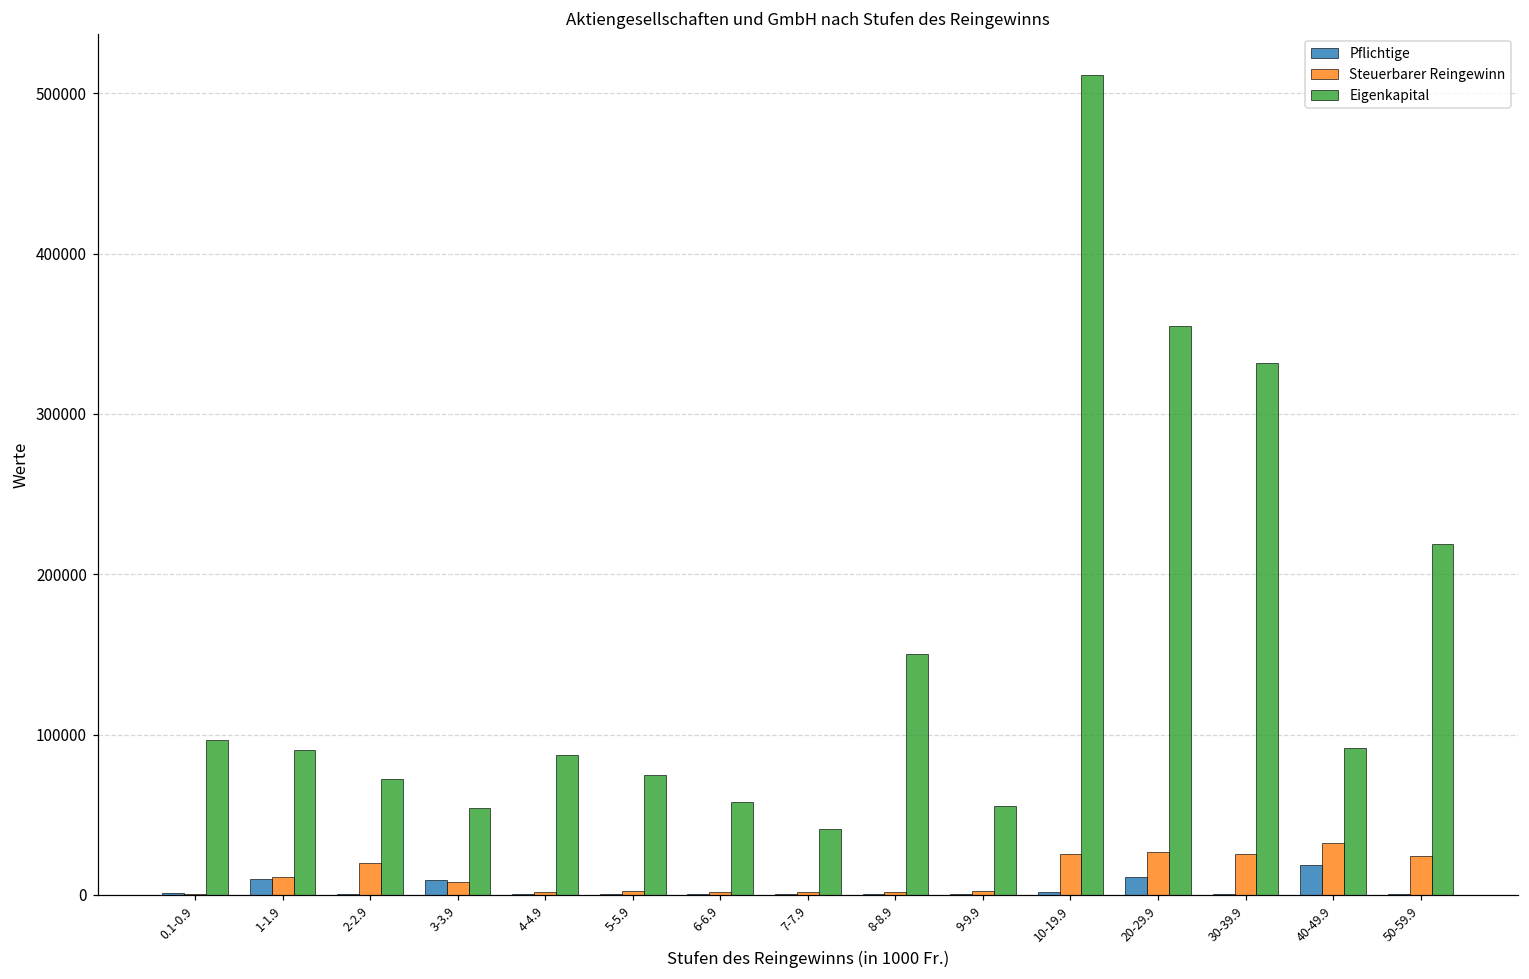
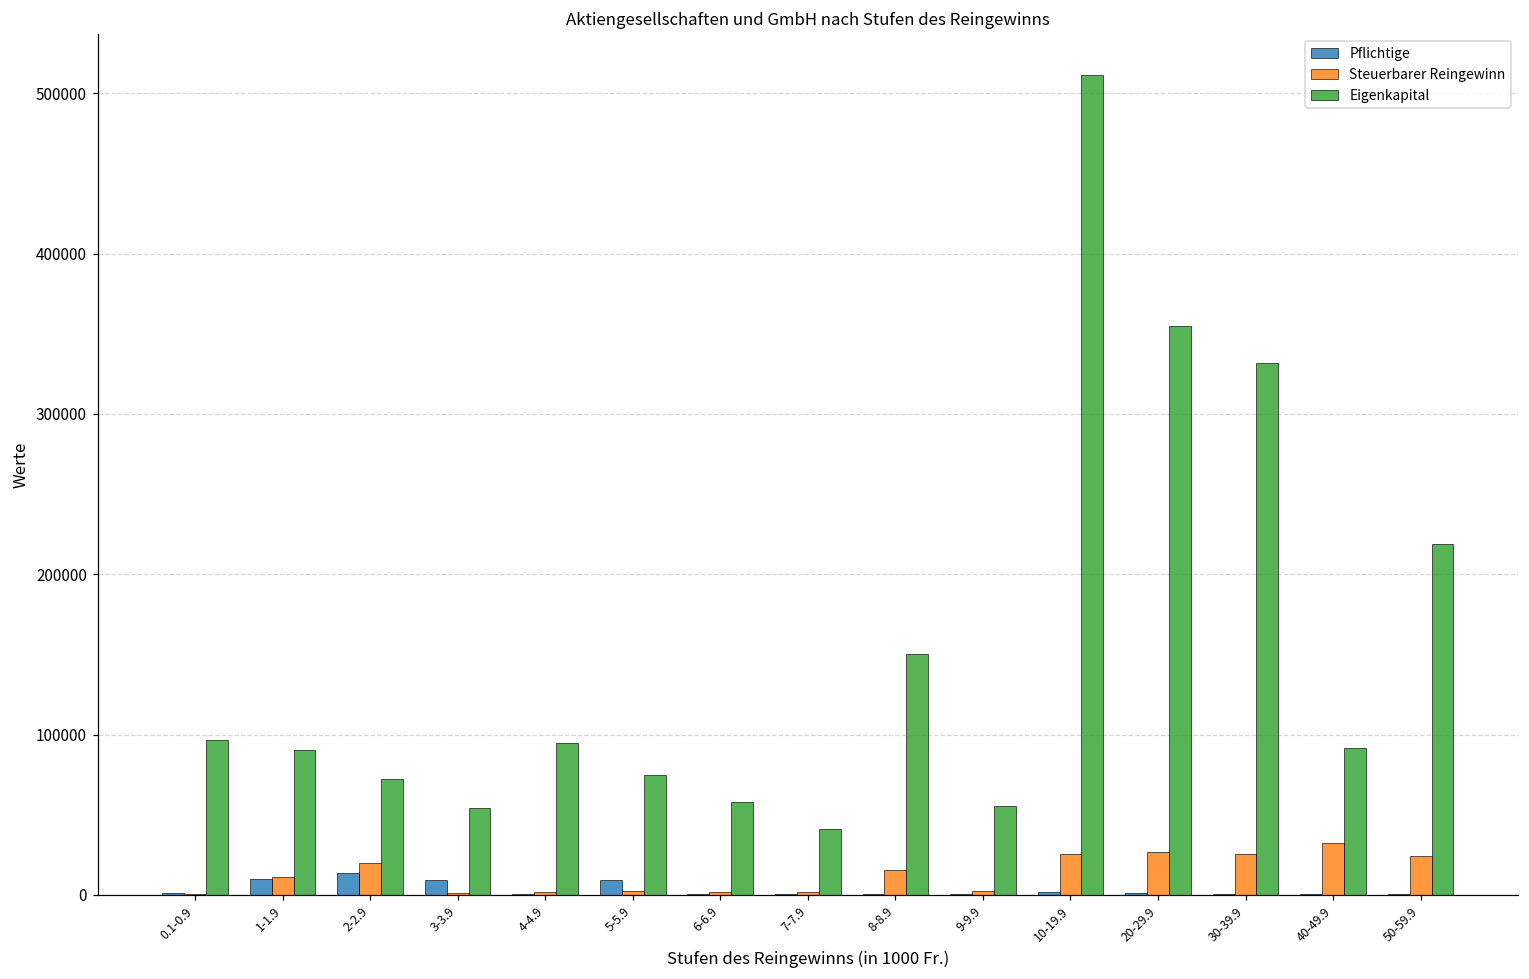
Pflichtige, 2-2.9: 1000 -> 14000
Steuerbarer Reingewinn, 3-3.9: 8000 -> 1000
Eigenkapital, 4-4.9: 87000 -> 94000
Pflichtige, 5-5.9: 0 -> 9000
Steuerbarer Reingewinn, 8-8.9: 2000 -> 16000
Pflichtige, 20-29.9: 11000 -> 1000
Pflichtige, 40-49.9: 19000 -> 1000
